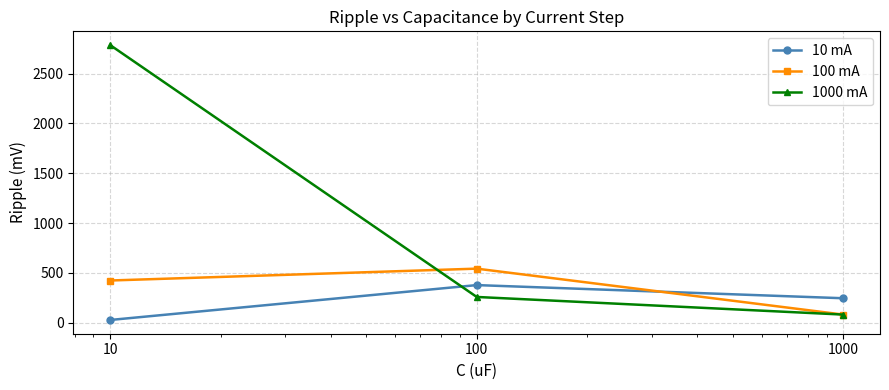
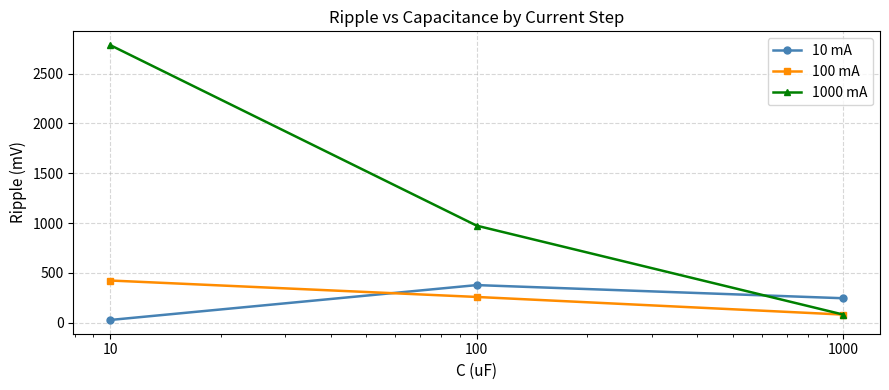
100 mA, 100: 500 -> 300
1000 mA, 100: 300 -> 1000
